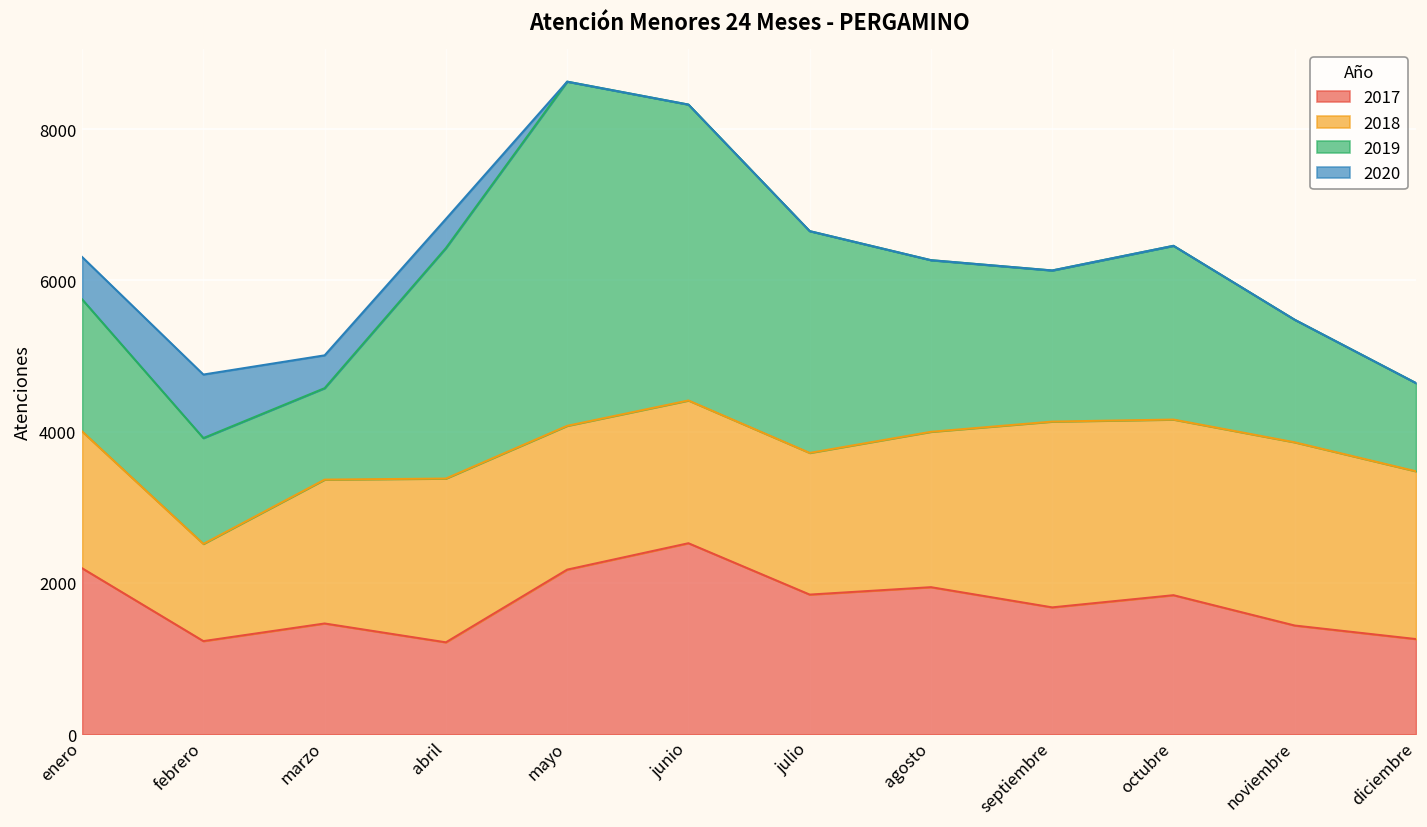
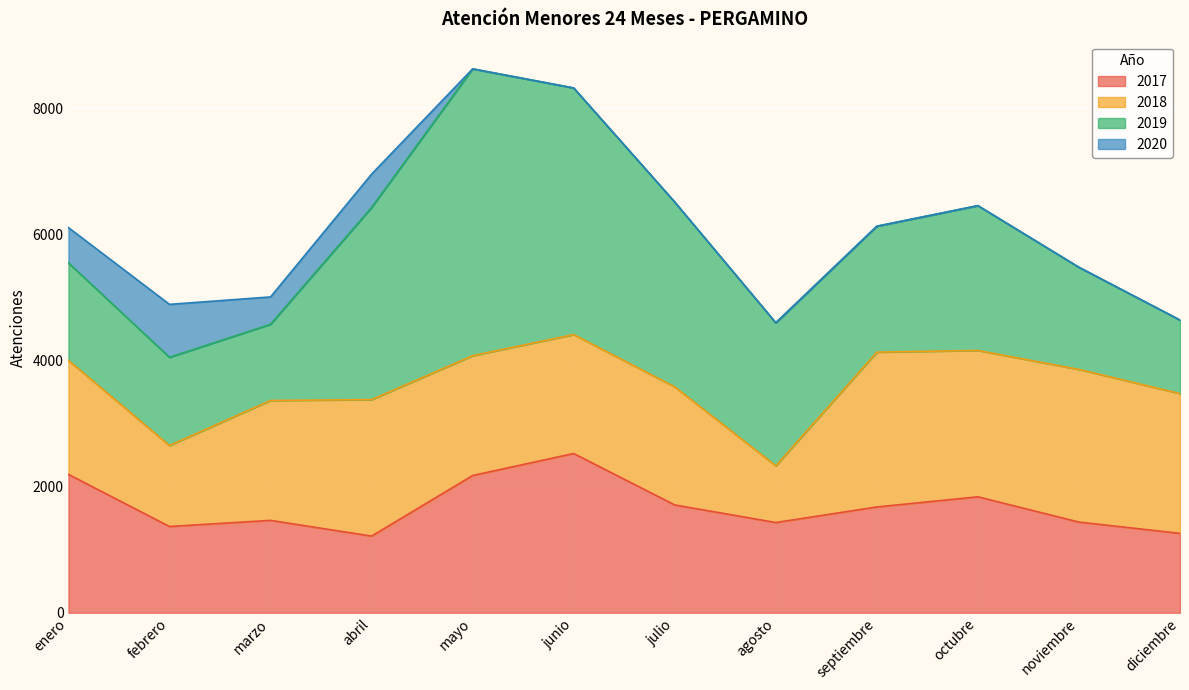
2019, enero: 1700 -> 1500
2017, febrero: 1200 -> 1400
2020, abril: 400 -> 500
2017, julio: 1800 -> 1700
2017, agosto: 1900 -> 1400
2018, agosto: 2100 -> 900
